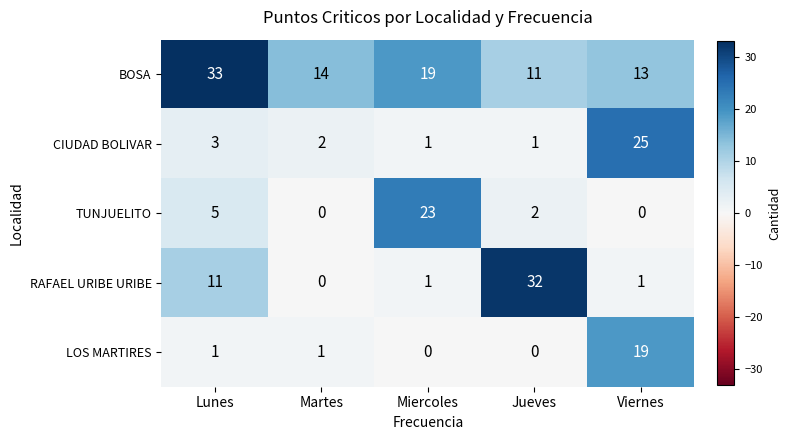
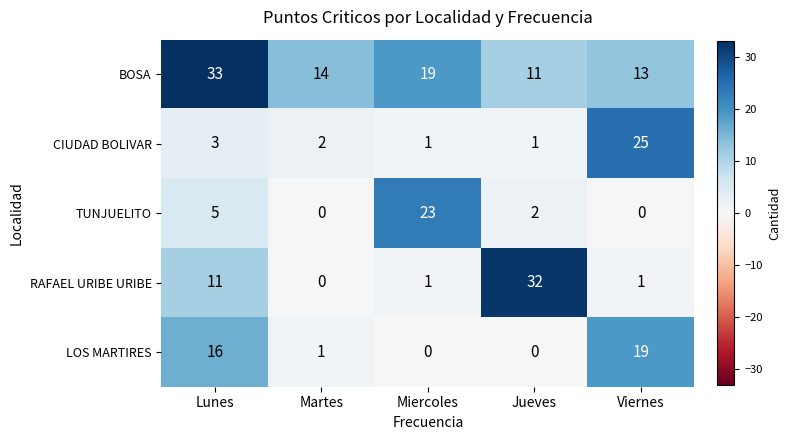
LOS MARTIRES, Lunes: 1 -> 16
